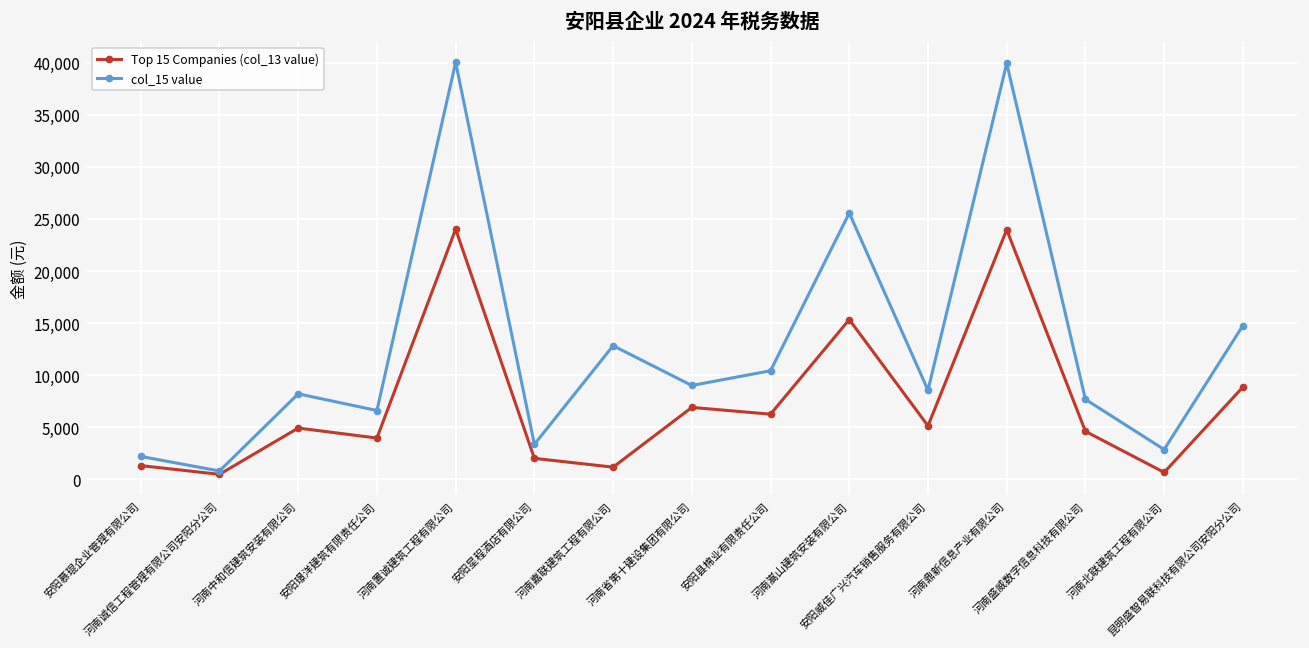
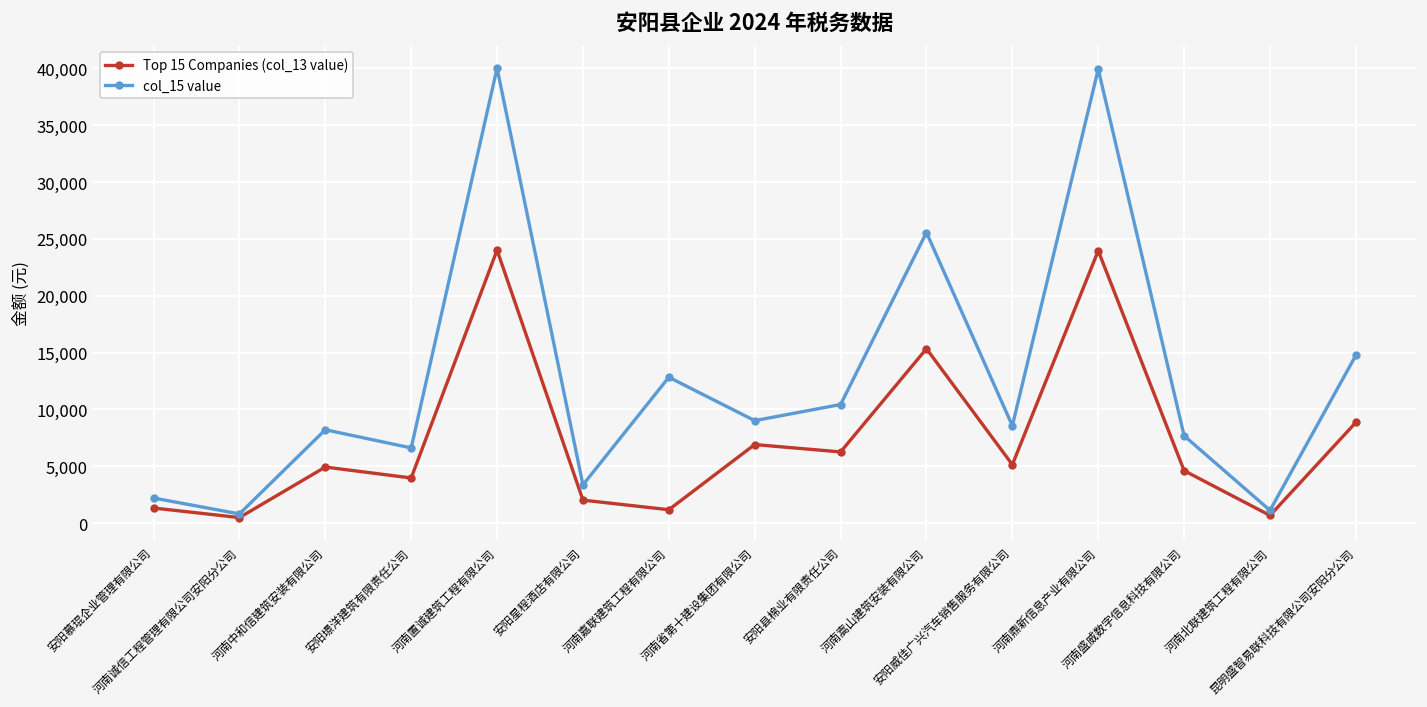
col_15 value, 河南北联建筑工程有限公司: 3,000 -> 1,000
